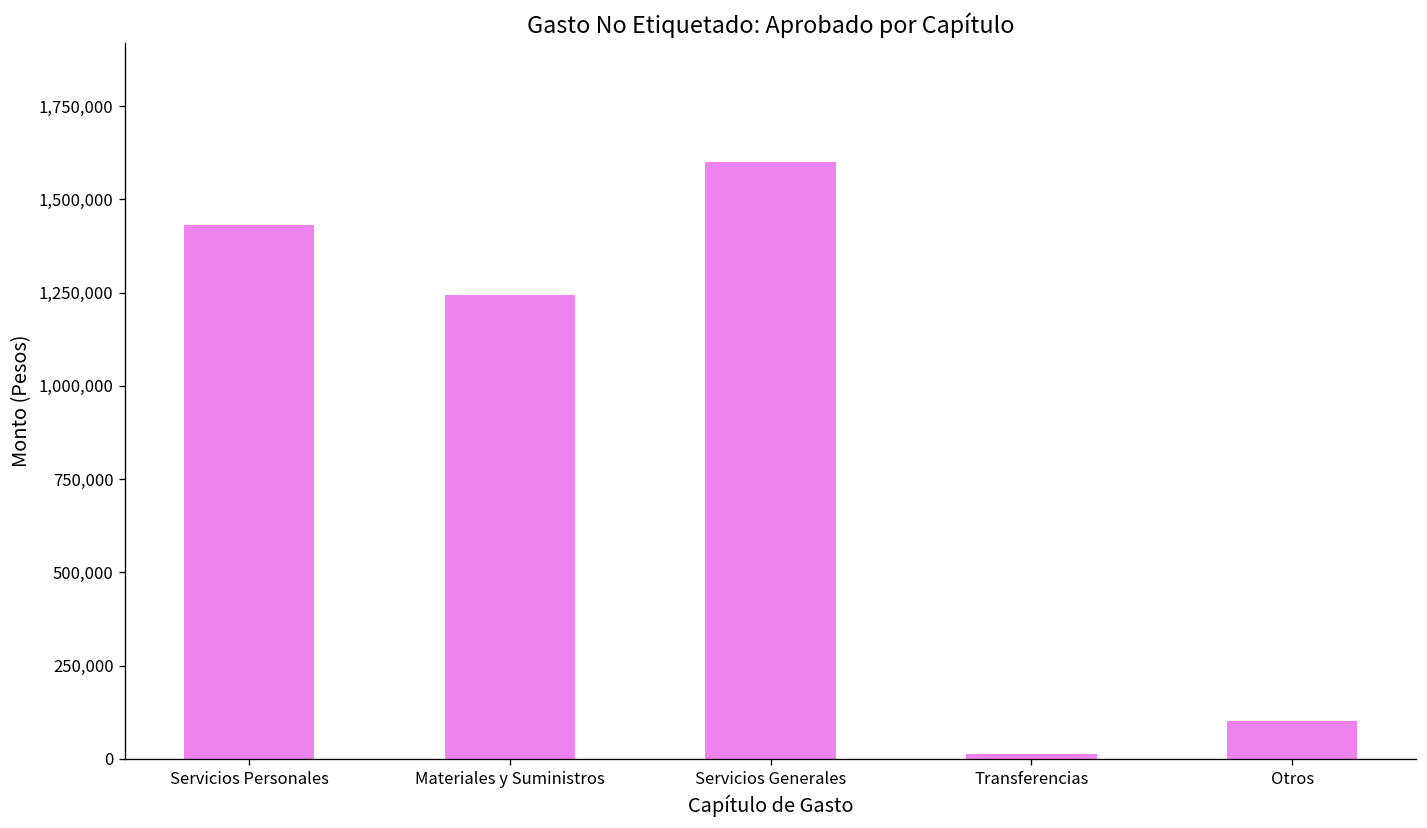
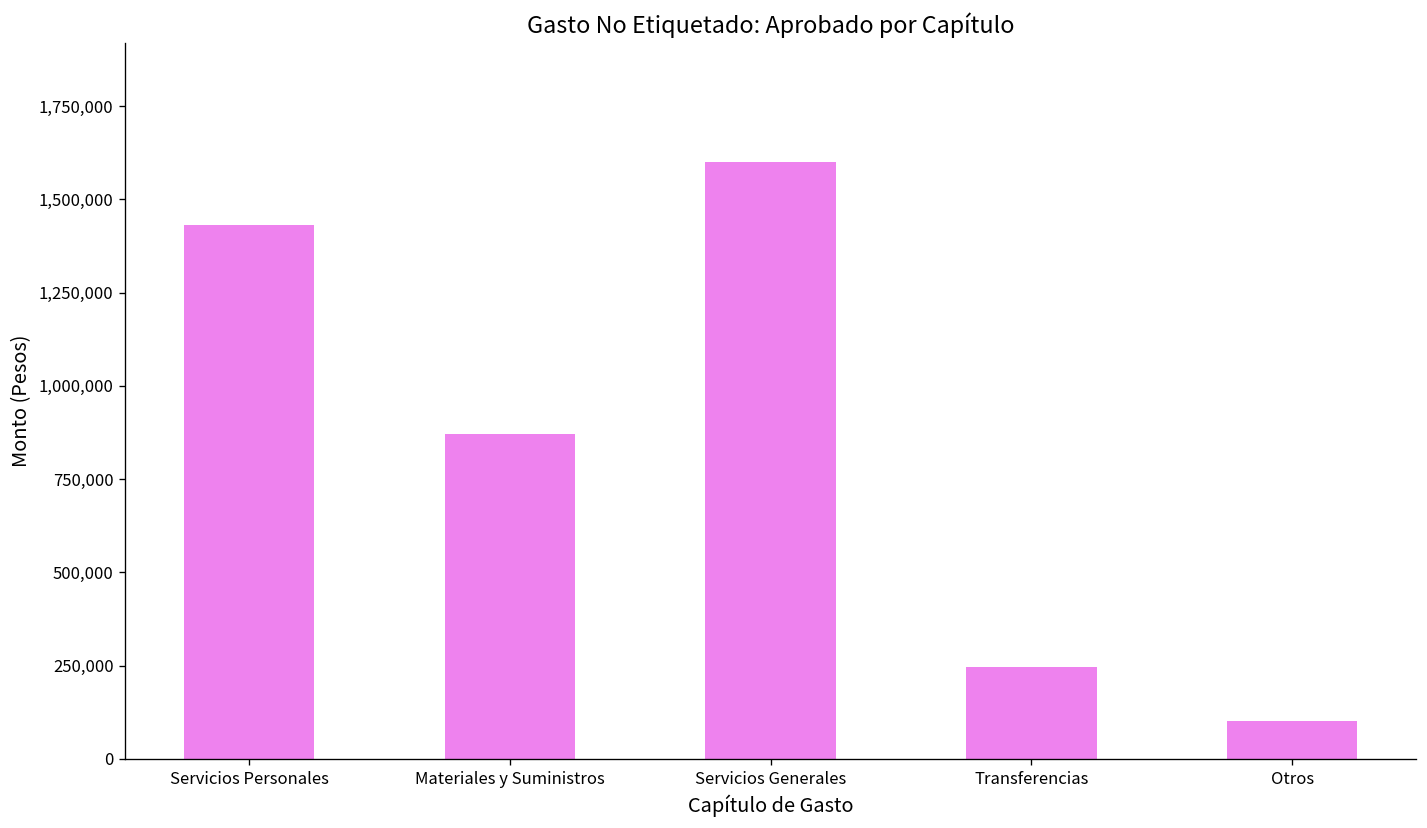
Materiales y Suministros: 1,240,000 -> 870,000
Transferencias: 10,000 -> 250,000
